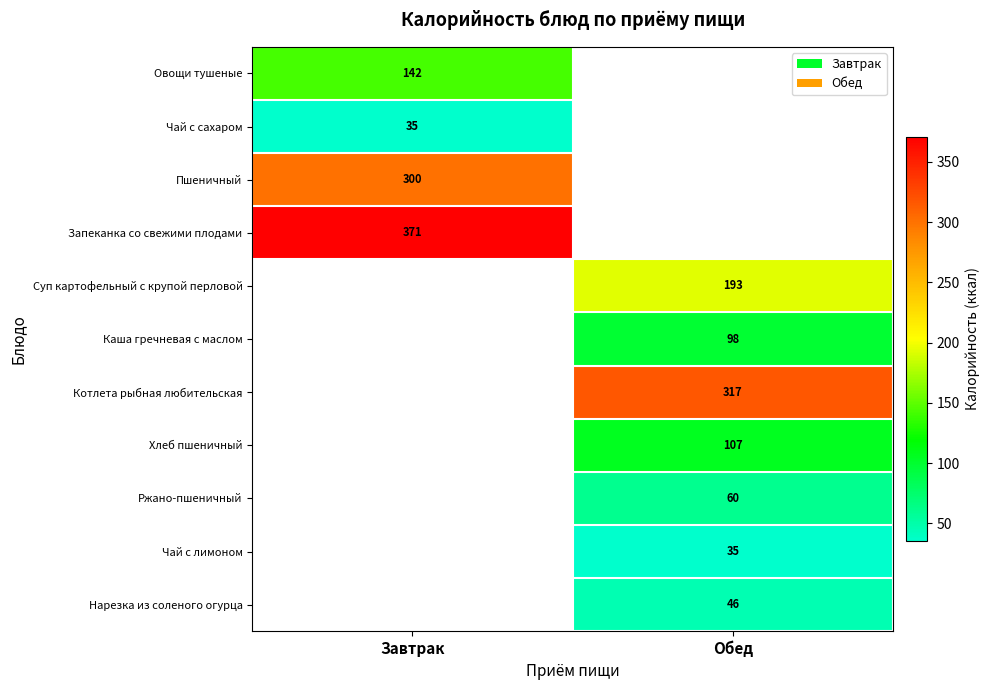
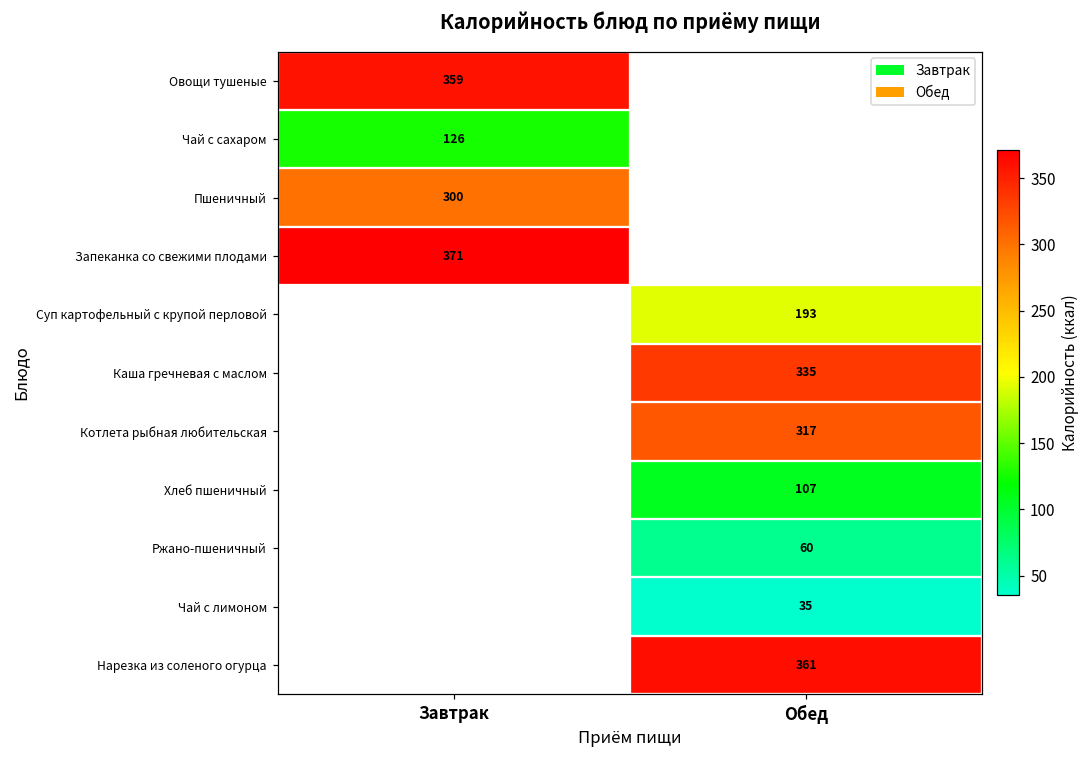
Овощи тушеные, Завтрак: 142 -> 359
Чай с сахаром, Завтрак: 35 -> 126
Каша гречневая с маслом, Обед: 98 -> 335
Нарезка из соленого огурца, Обед: 46 -> 361
